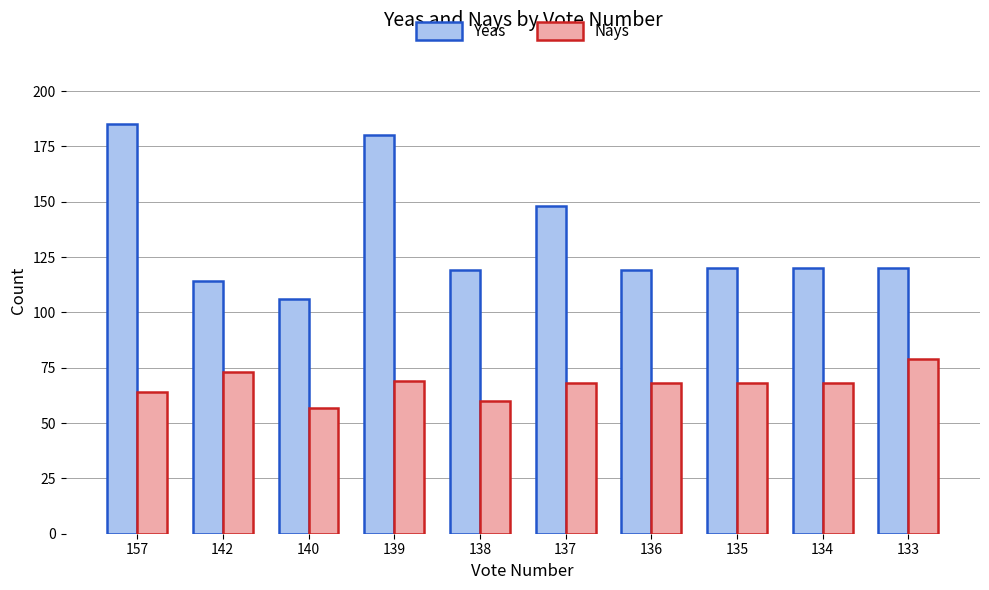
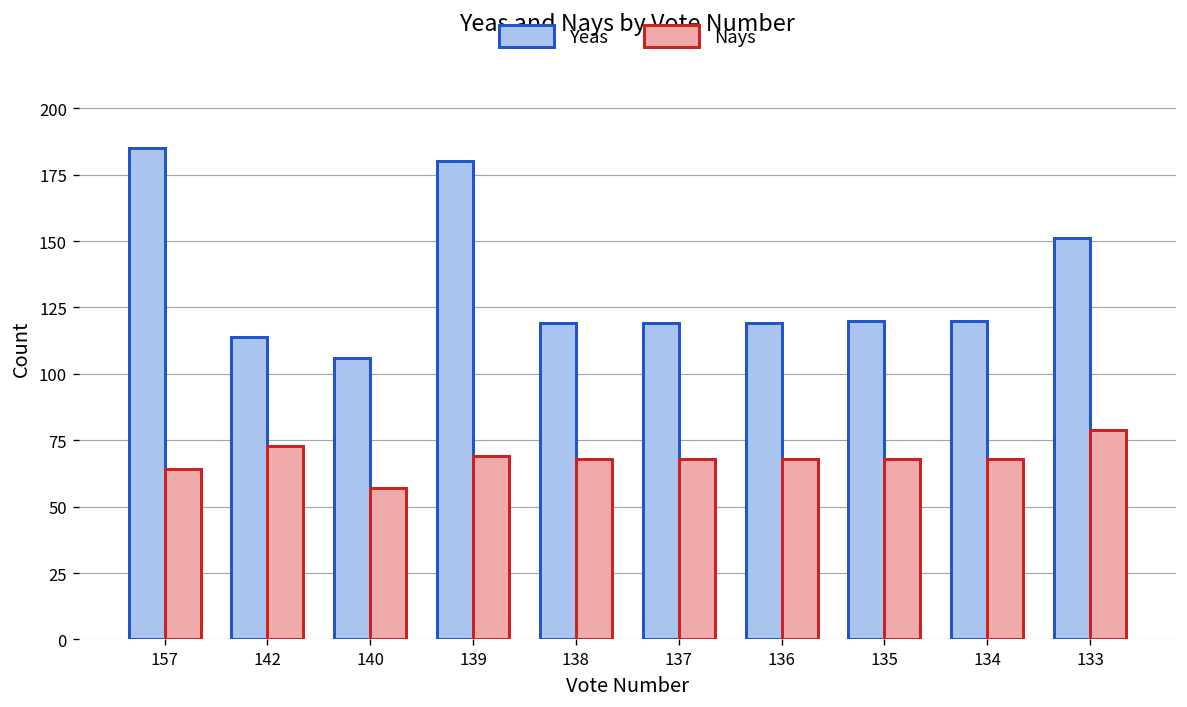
Nays, 138: 60 -> 68
Yeas, 137: 148 -> 119
Yeas, 133: 120 -> 151
